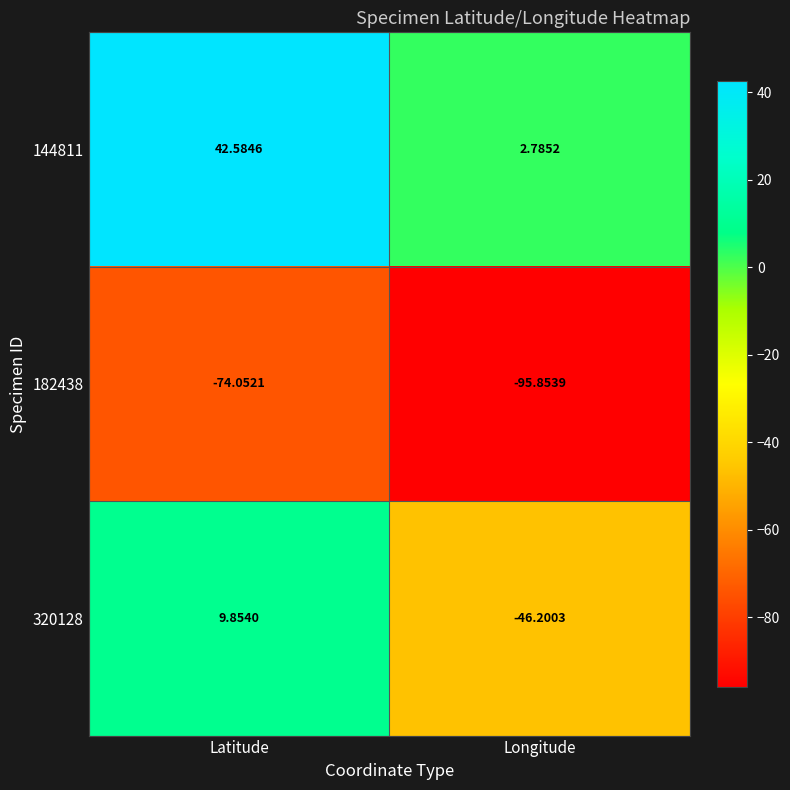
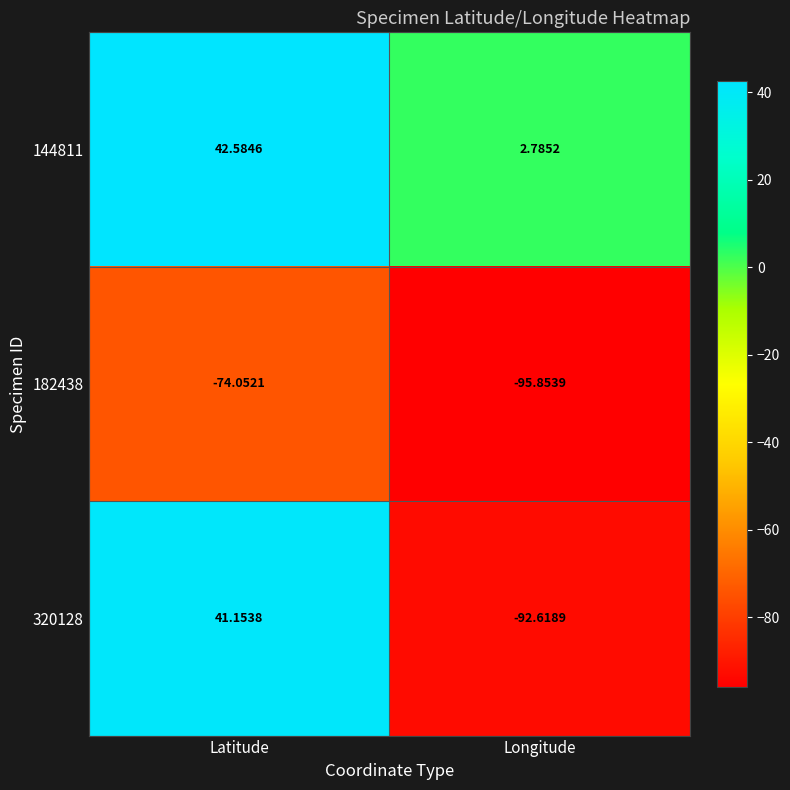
320128, Latitude: 9.8540 -> 41.1538
320128, Longitude: -46.2003 -> -92.6189
